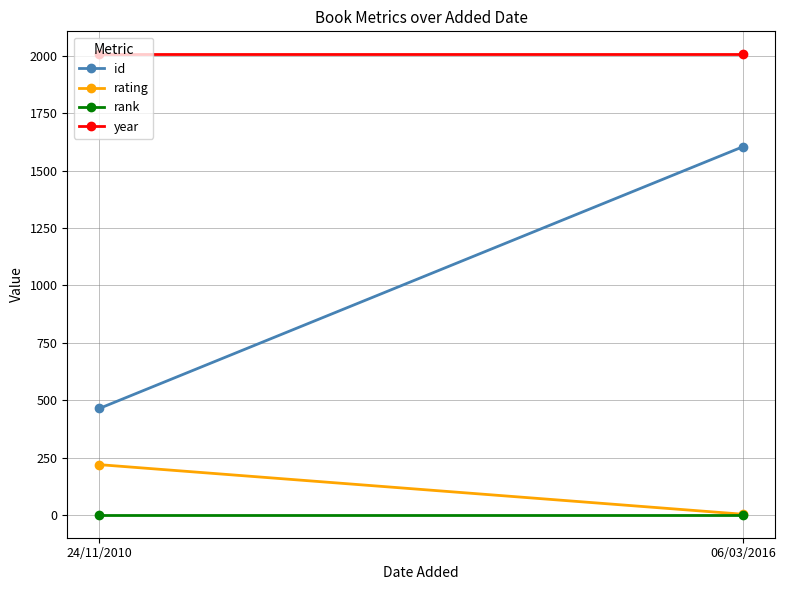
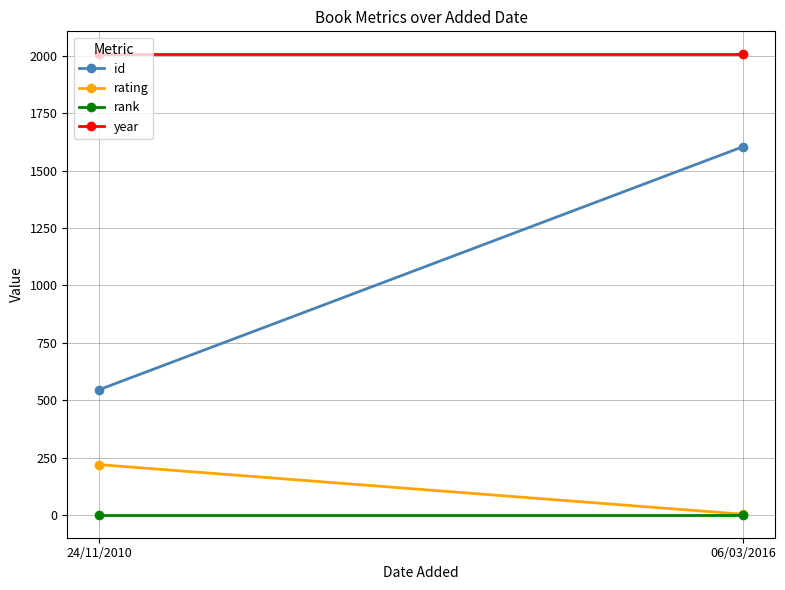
id, 24/11/2010: 460 -> 550
